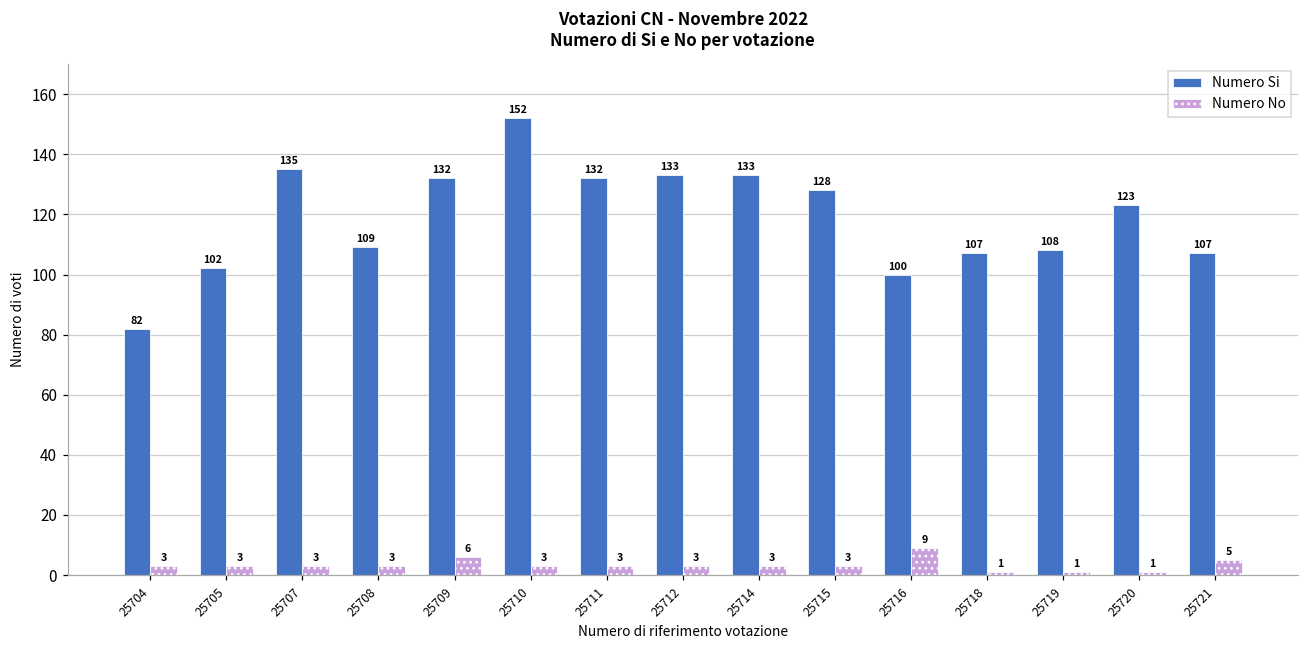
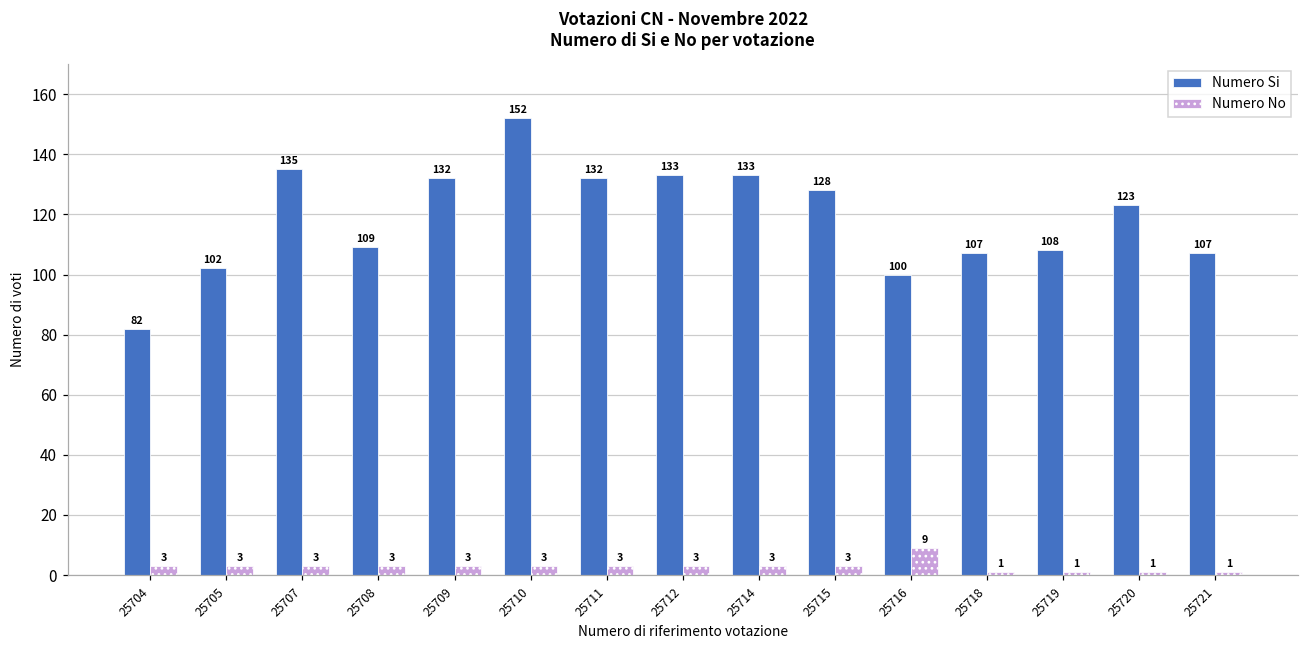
Numero No, 25709: 6 -> 3
Numero No, 25721: 5 -> 1
